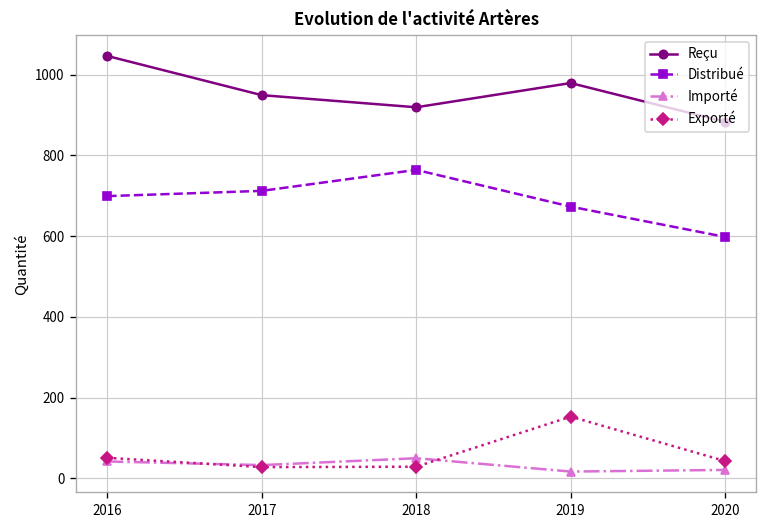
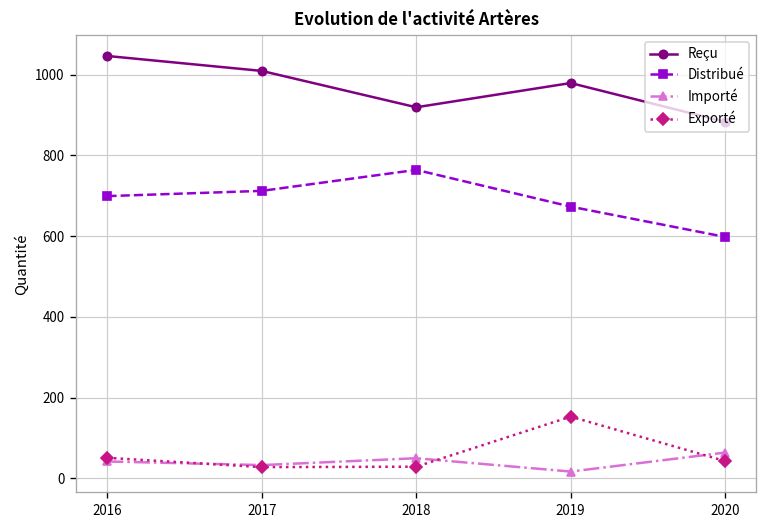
Reçu, 2017: 950 -> 1010
Importé, 2020: 20 -> 60
